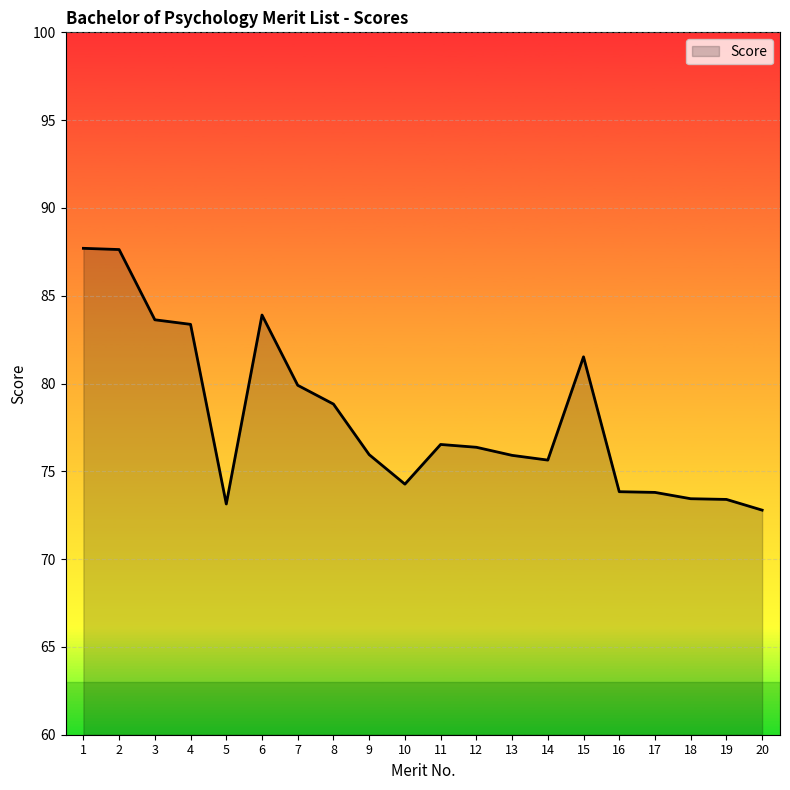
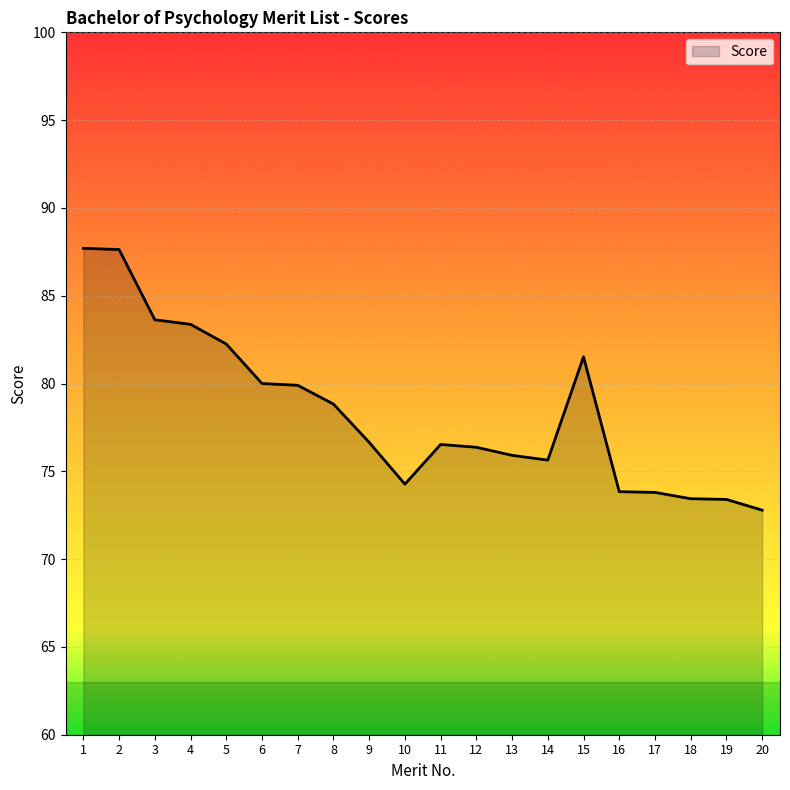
5: 73.1 -> 82.3
6: 83.9 -> 80.0
9: 76.0 -> 76.7
